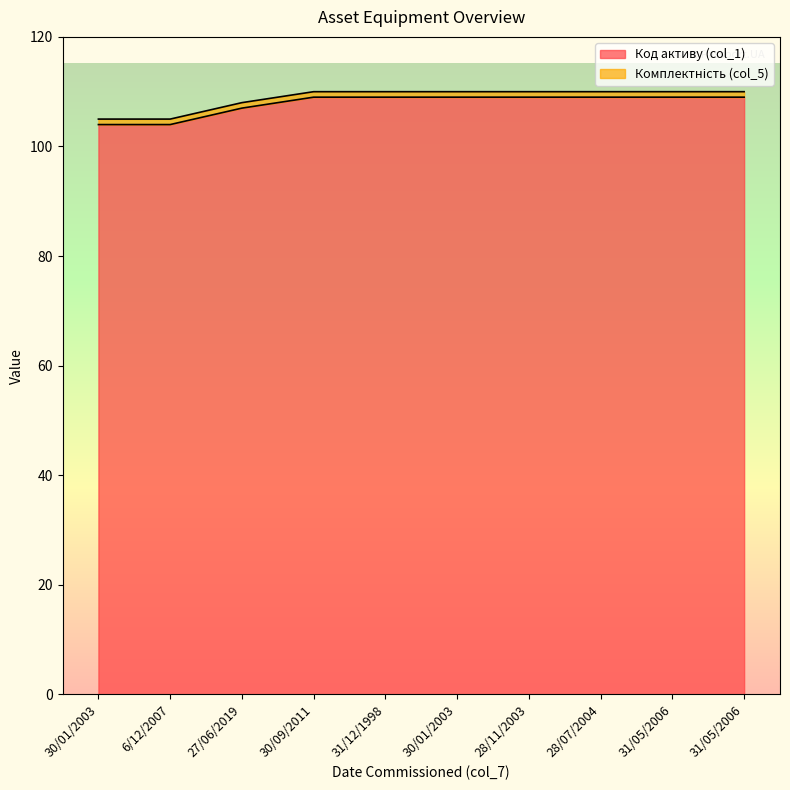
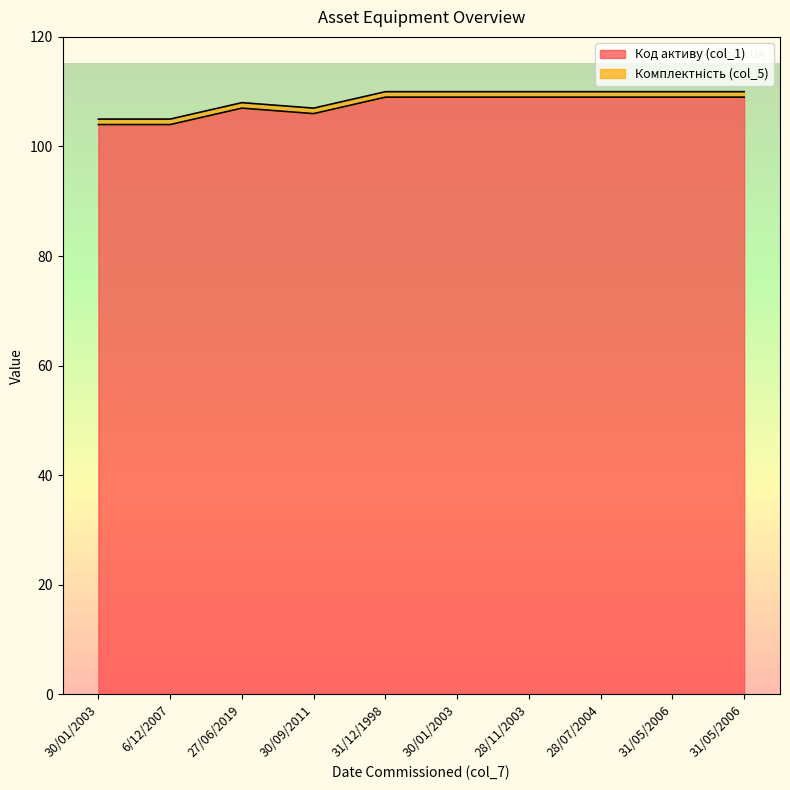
Код активу (col_1), 30/09/2011: 109 -> 106
